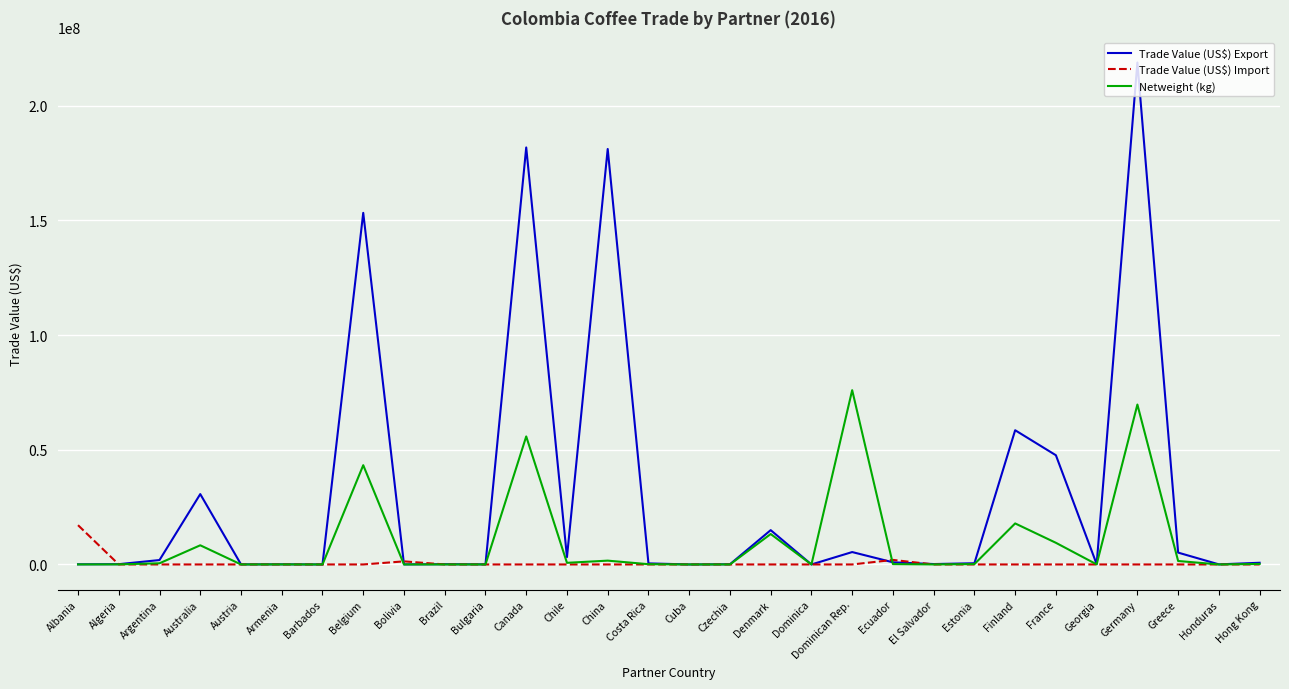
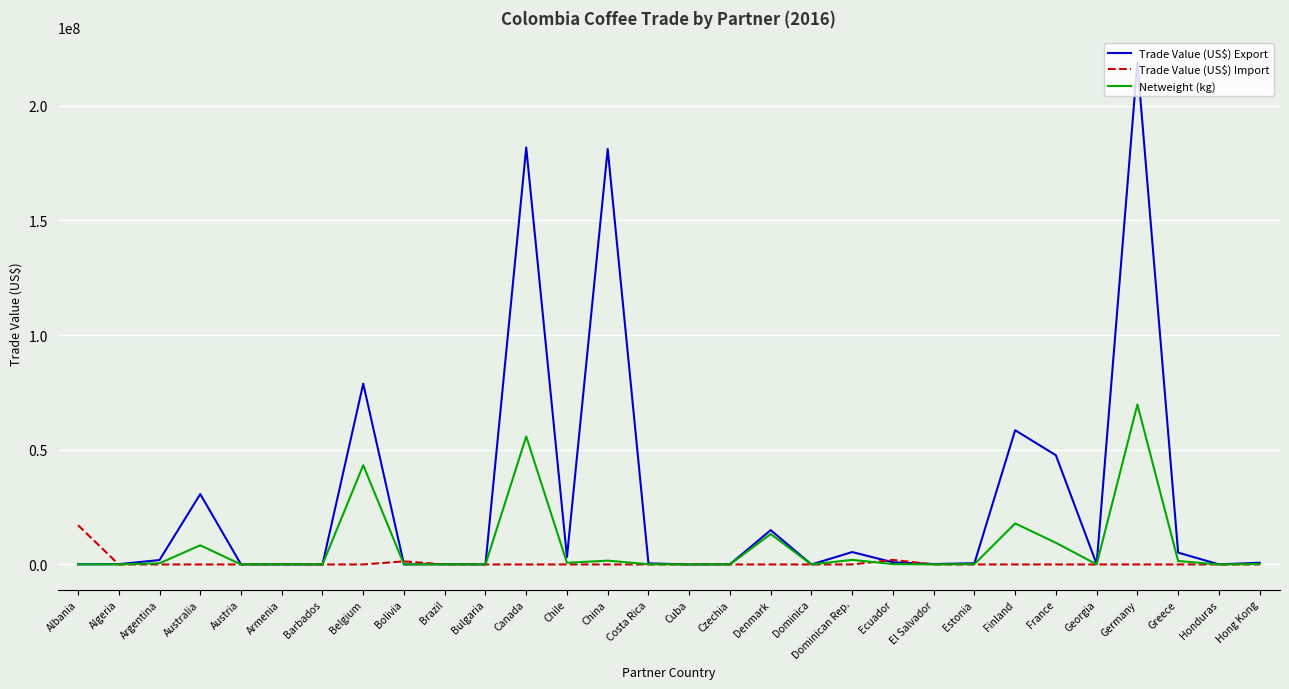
Trade Value (US$) Export, Belgium: 153000000 -> 79000000
Netweight (kg), Dominican Rep.: 76000000 -> 2000000
